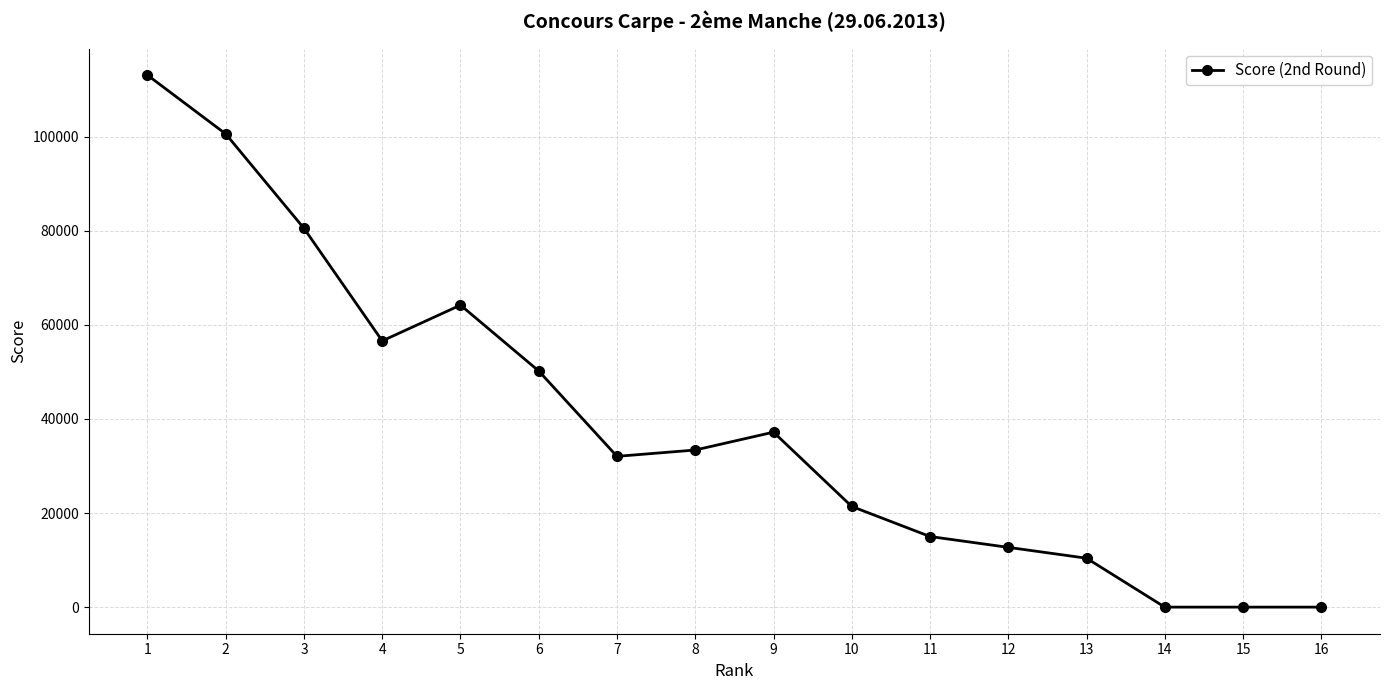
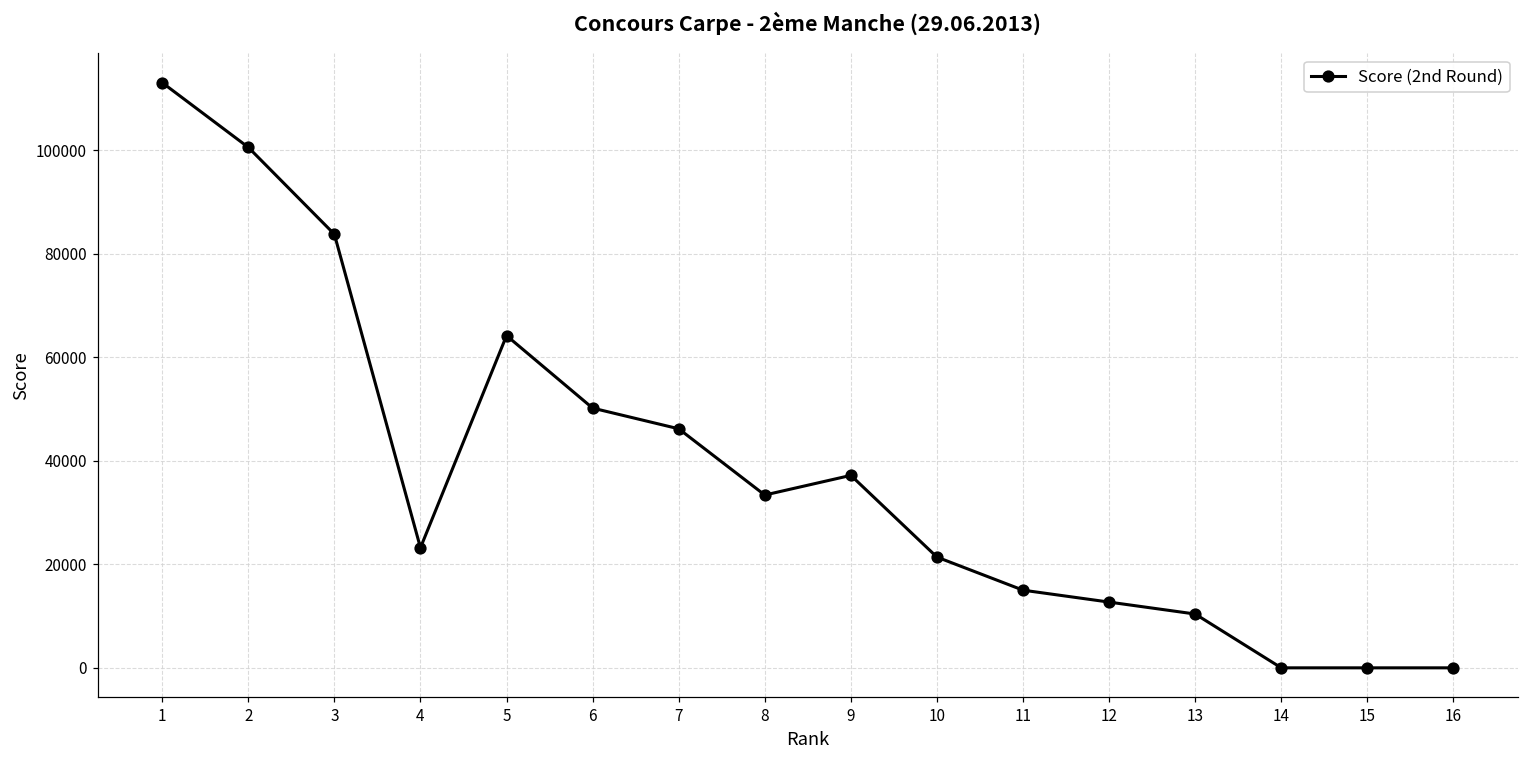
3: 81000 -> 84000
4: 57000 -> 23000
7: 32000 -> 46000
